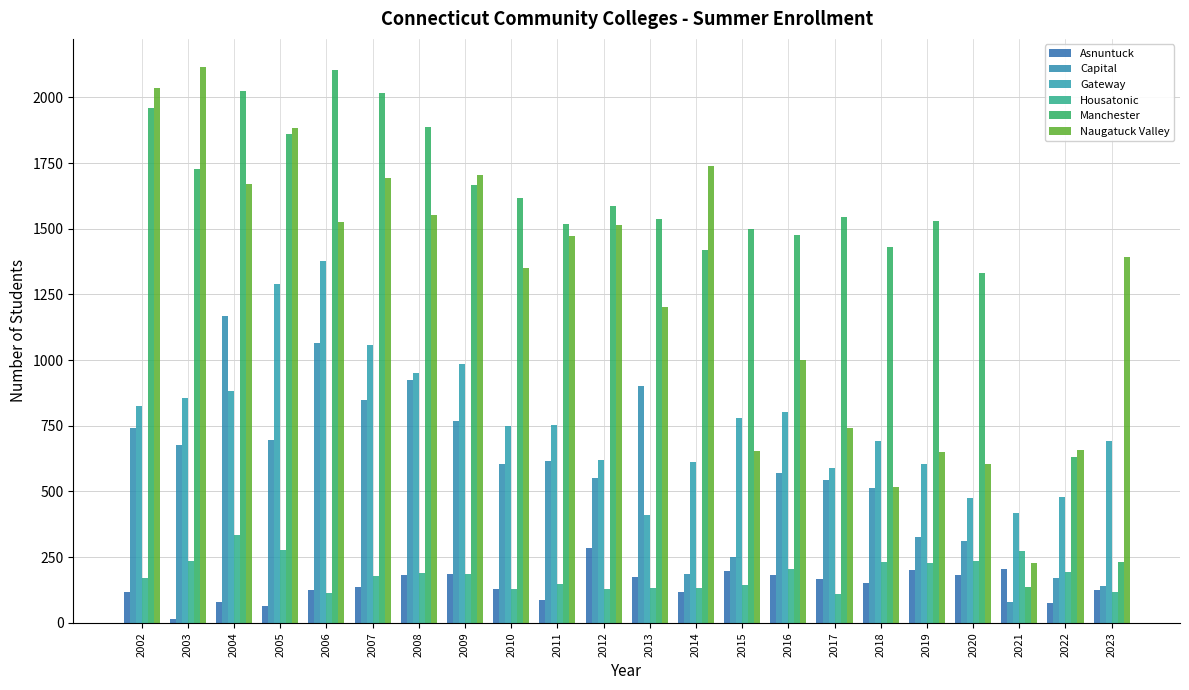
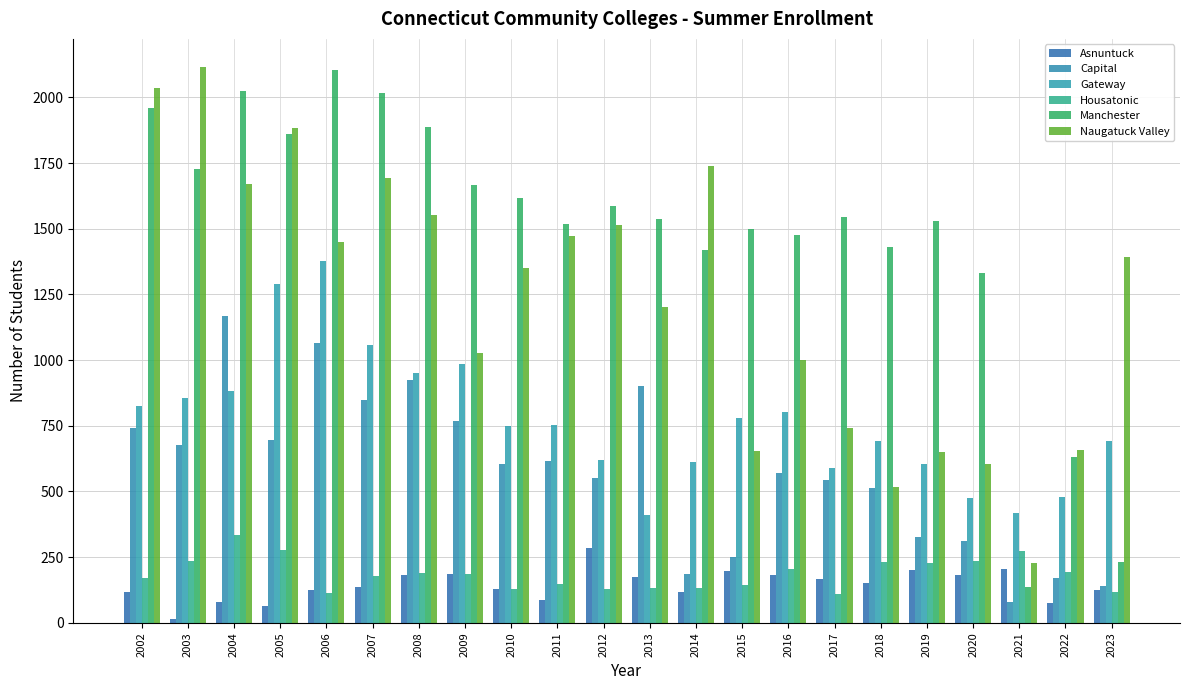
Naugatuck Valley, 2006: 1530 -> 1450
Naugatuck Valley, 2009: 1700 -> 1030
